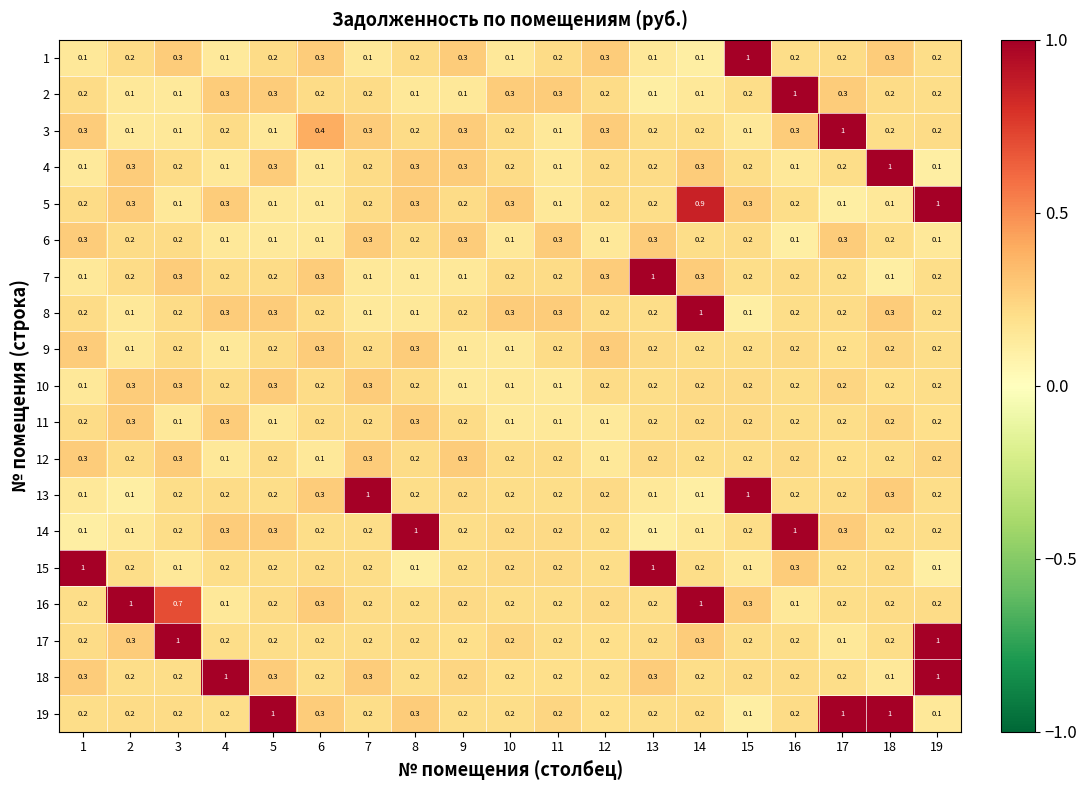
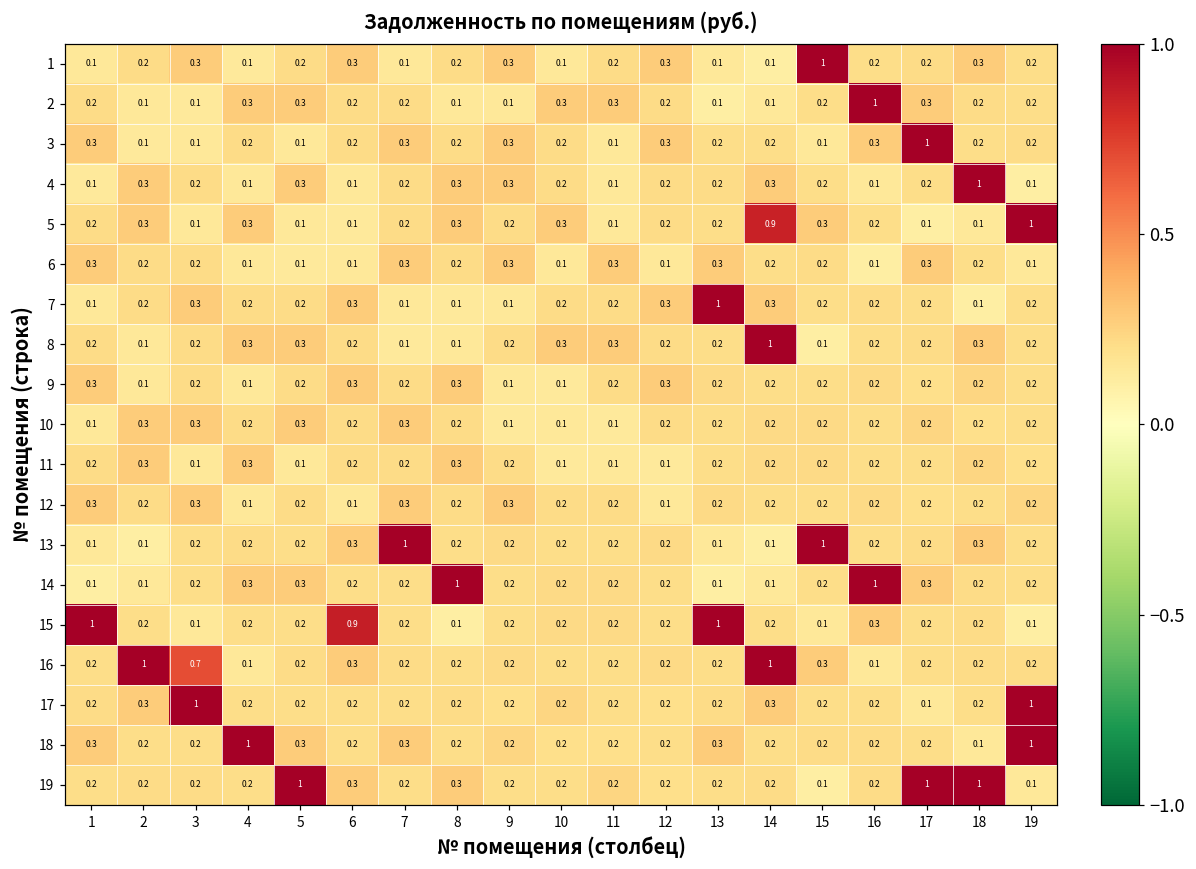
3, 6: 0.4 -> 0.2
15, 6: 0.2 -> 0.9
